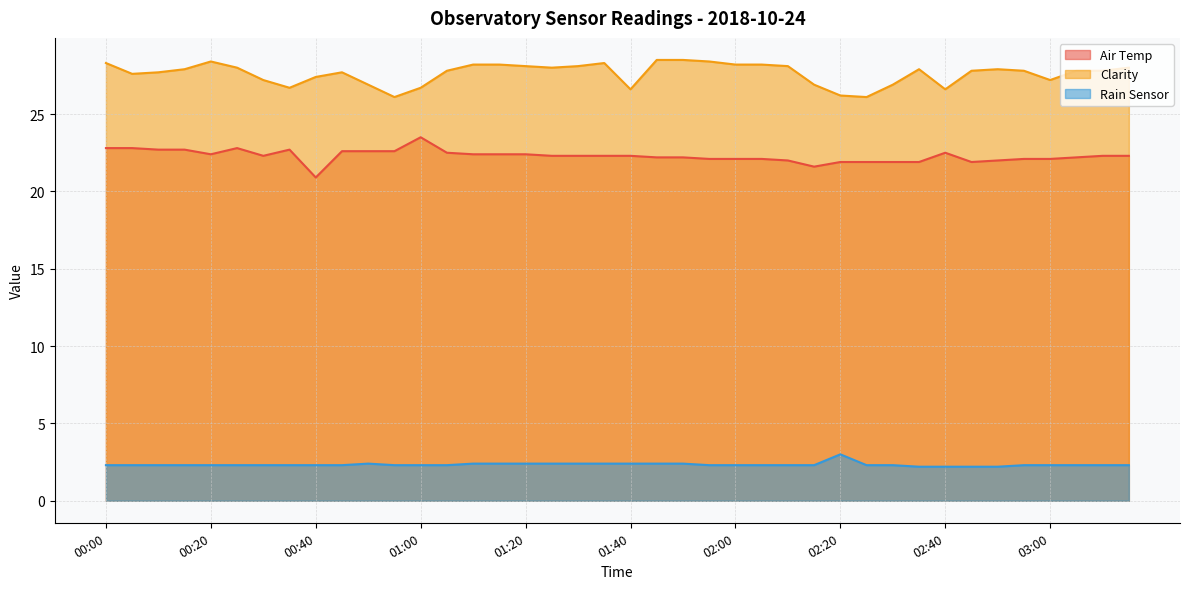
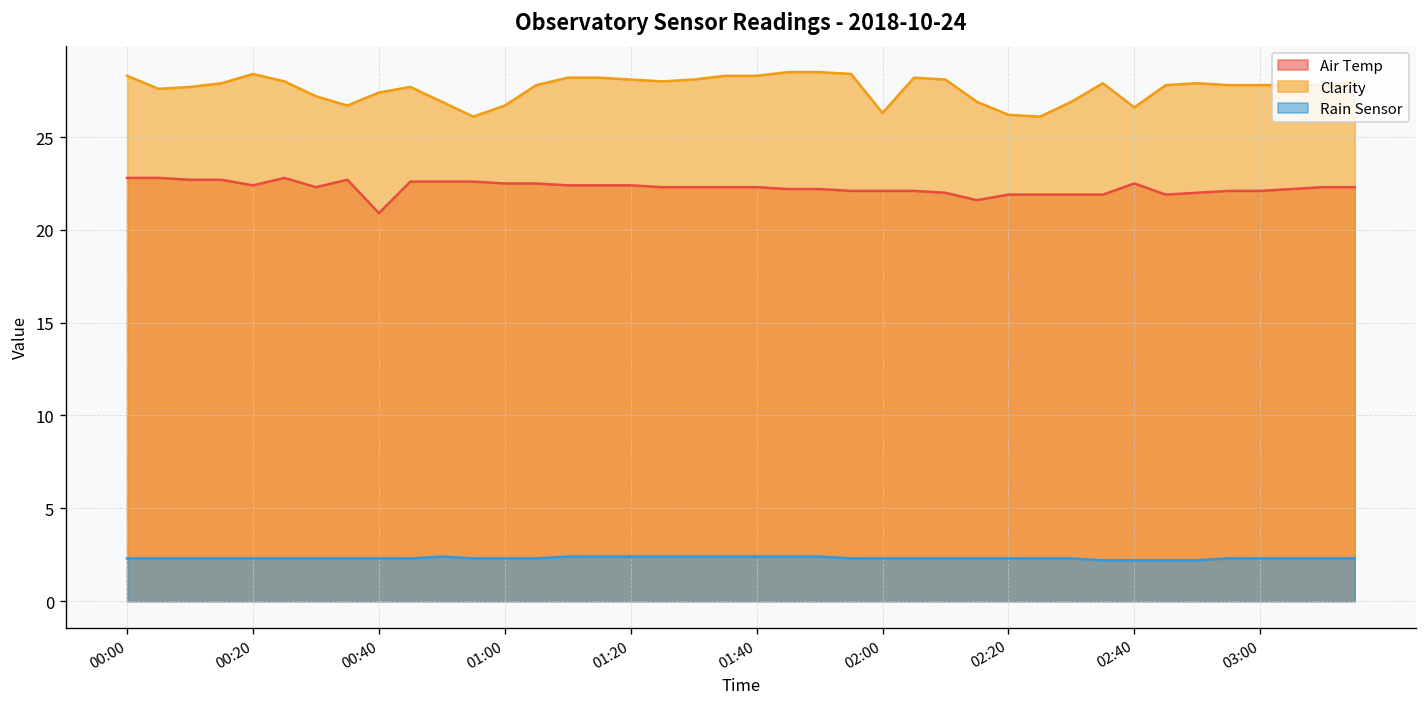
Air Temp, 01:00: 23.5 -> 22.5
Clarity, 01:40: 26.6 -> 28.3
Clarity, 02:00: 28.2 -> 26.3
Rain Sensor, 02:20: 3.0 -> 2.3
Clarity, 03:00: 27.2 -> 27.8
